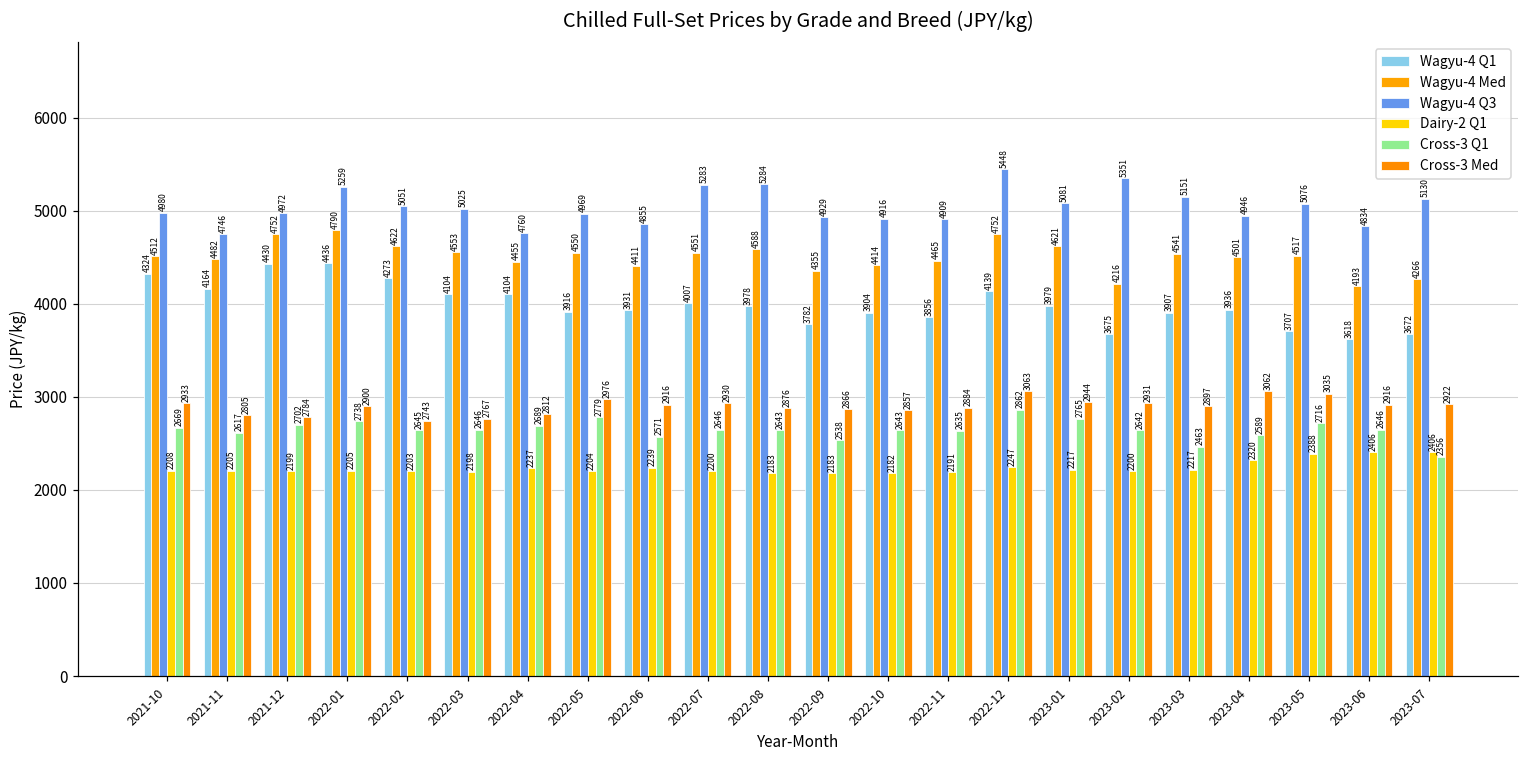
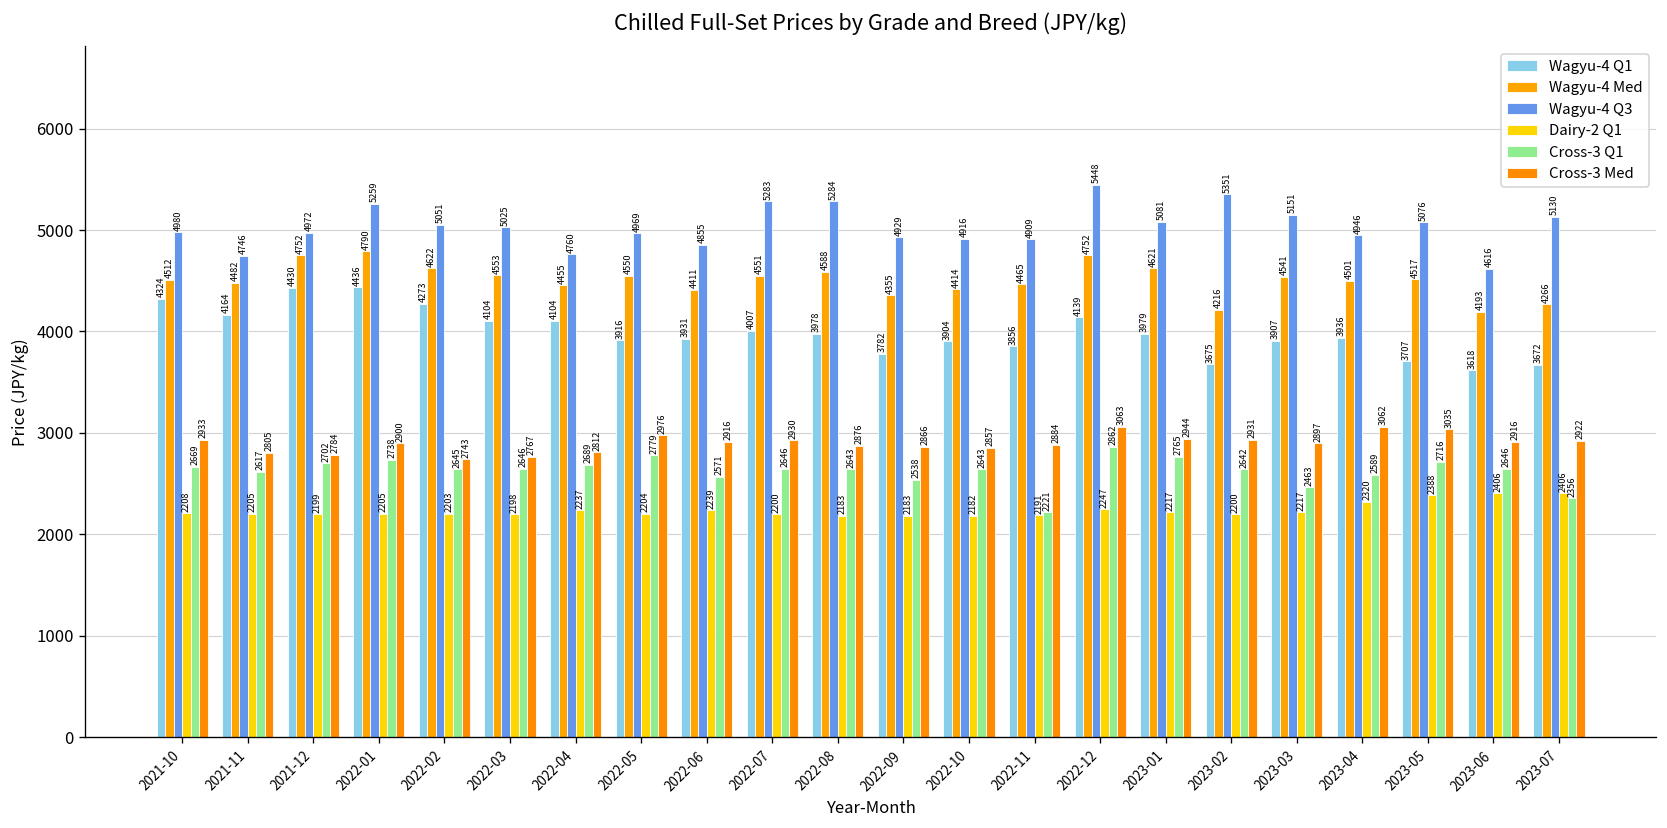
Cross-3 Q1, 2022-11: 2635 -> 2221
Wagyu-4 Q3, 2023-06: 4834 -> 4616
